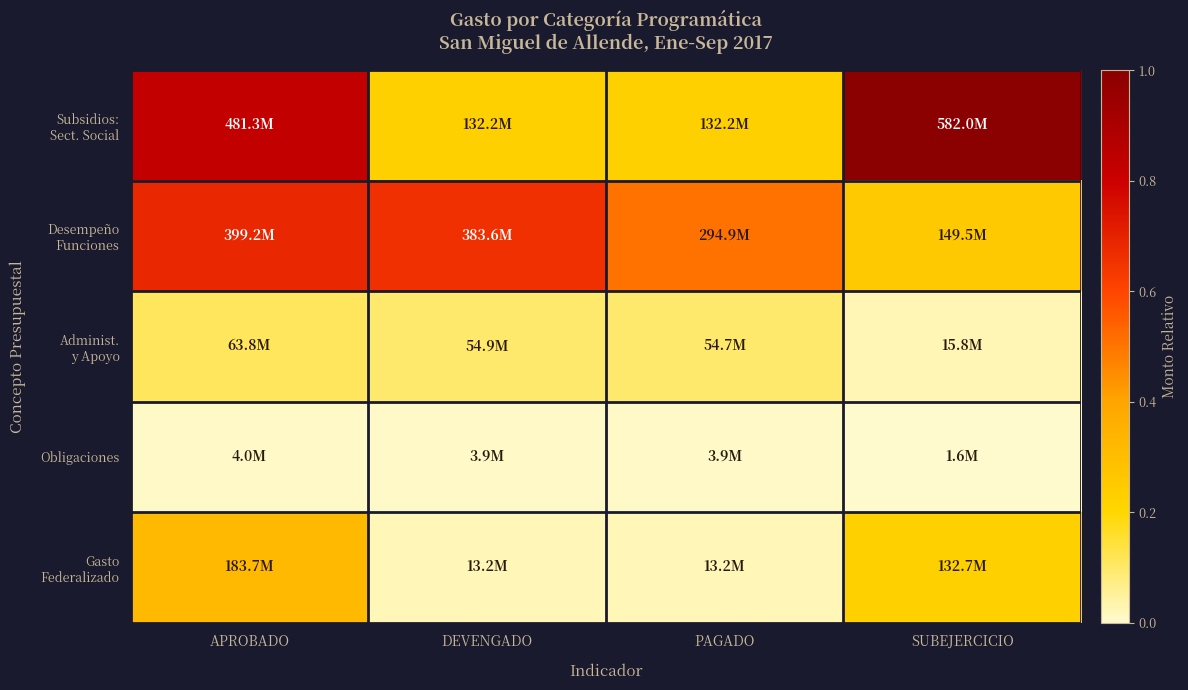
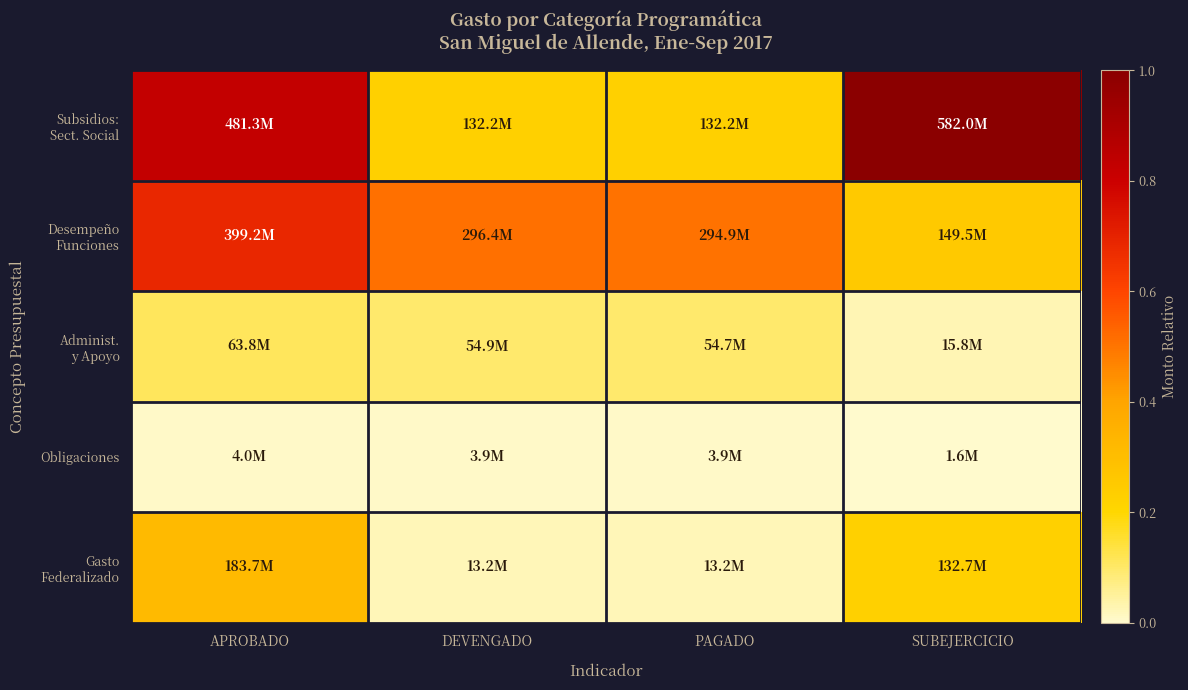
Desempeño Funciones, DEVENGADO: 383.6M -> 296.4M
